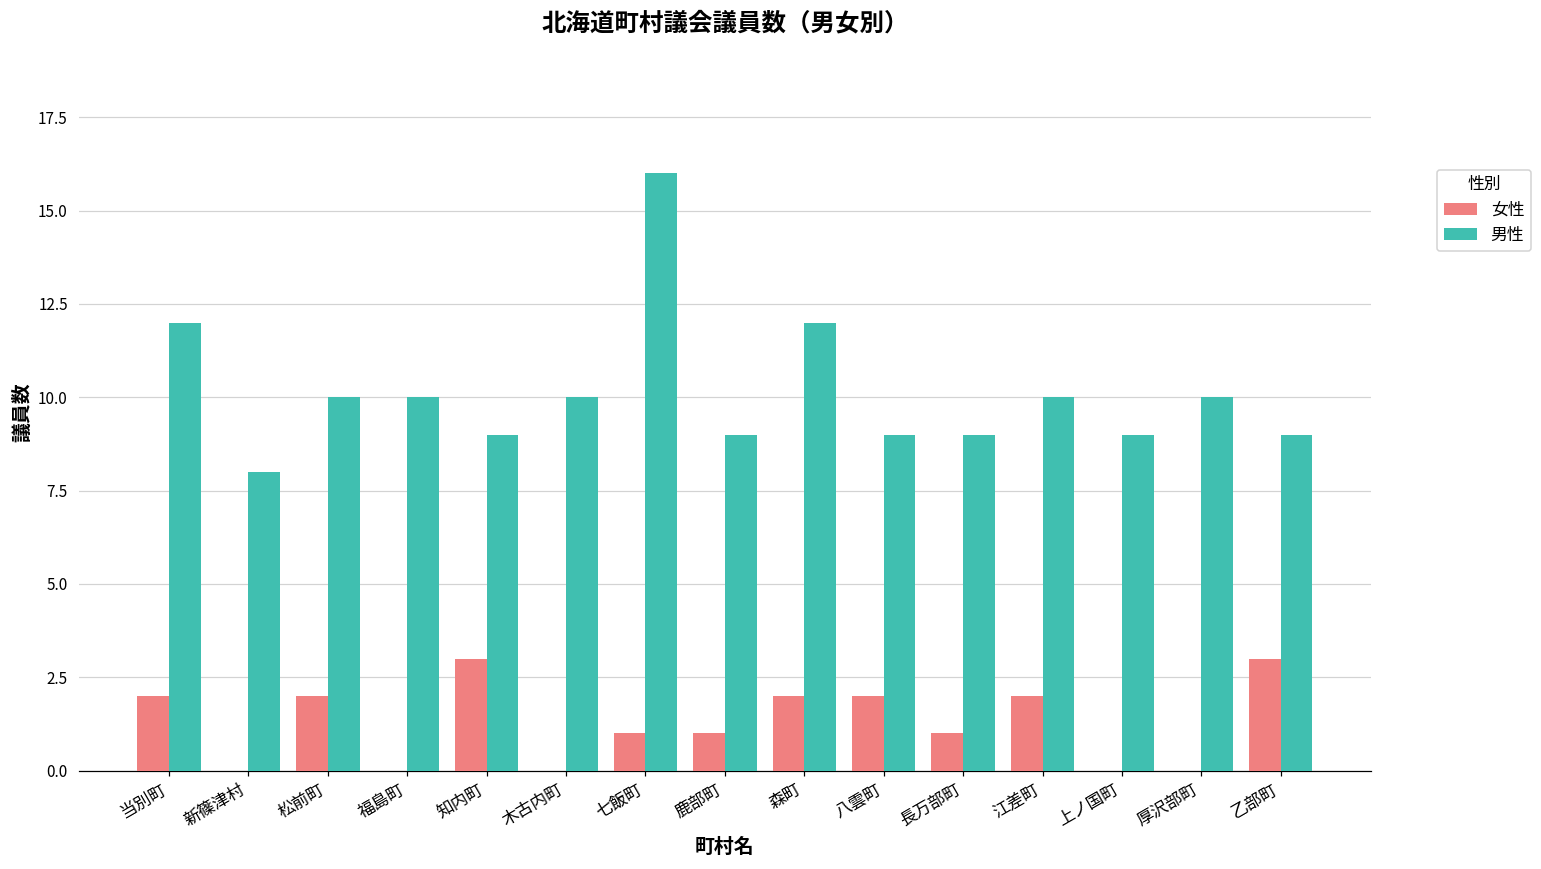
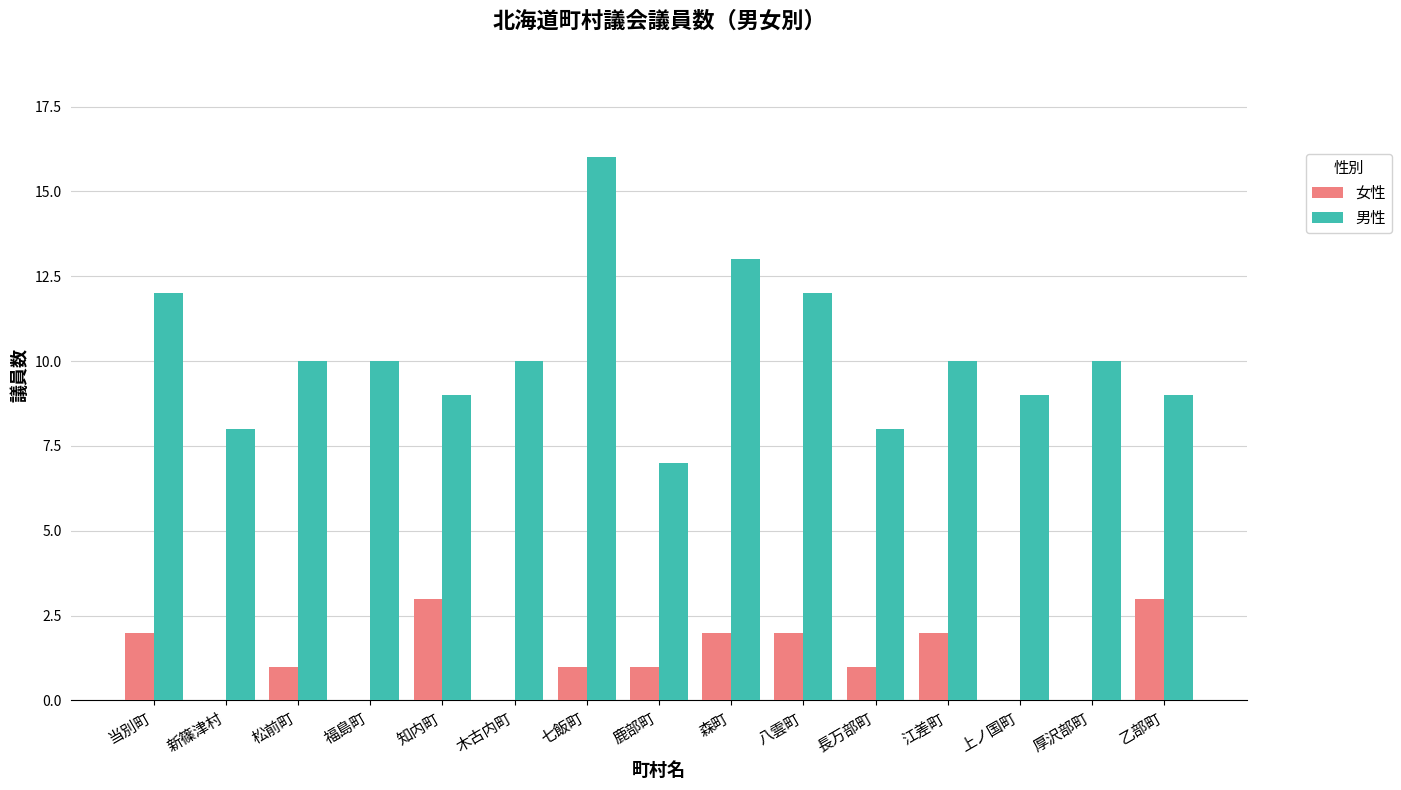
女性, 松前町: 2 -> 1
男性, 鹿部町: 9 -> 7
男性, 森町: 12 -> 13
男性, 八雲町: 9 -> 12
男性, 長万部町: 9 -> 8
